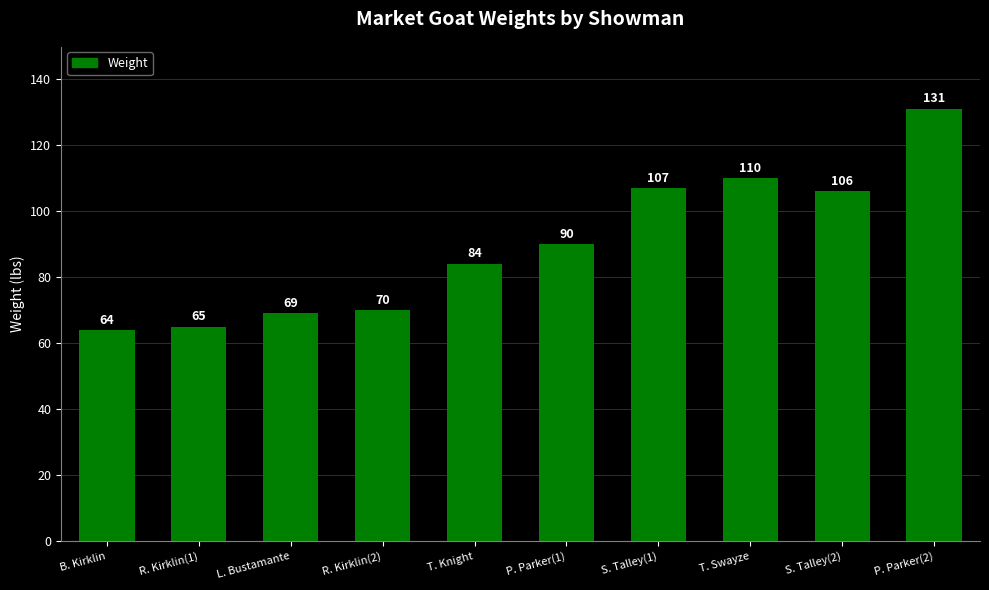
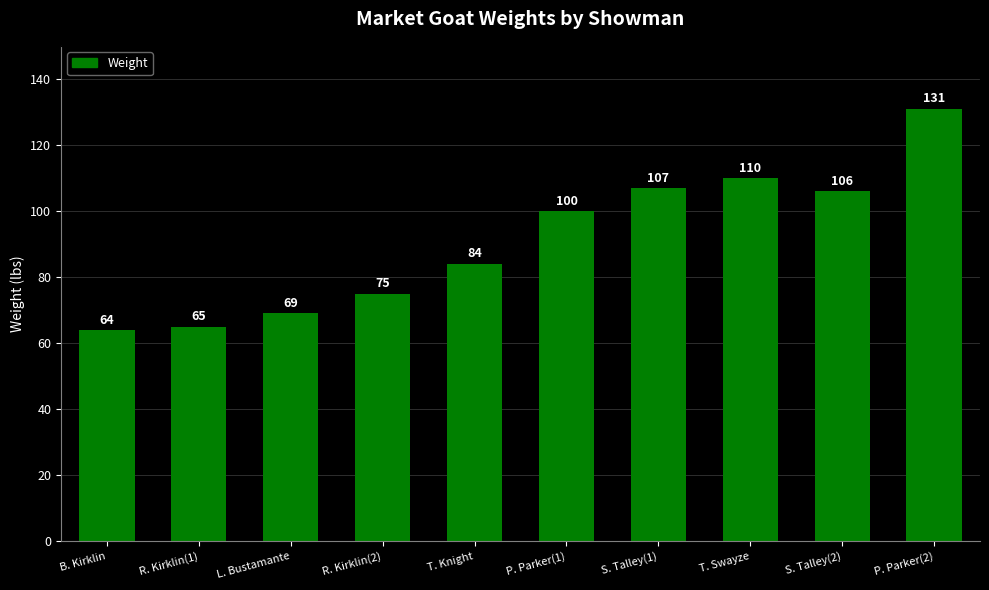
R. Kirklin(2): 70 -> 75
P. Parker(1): 90 -> 100
